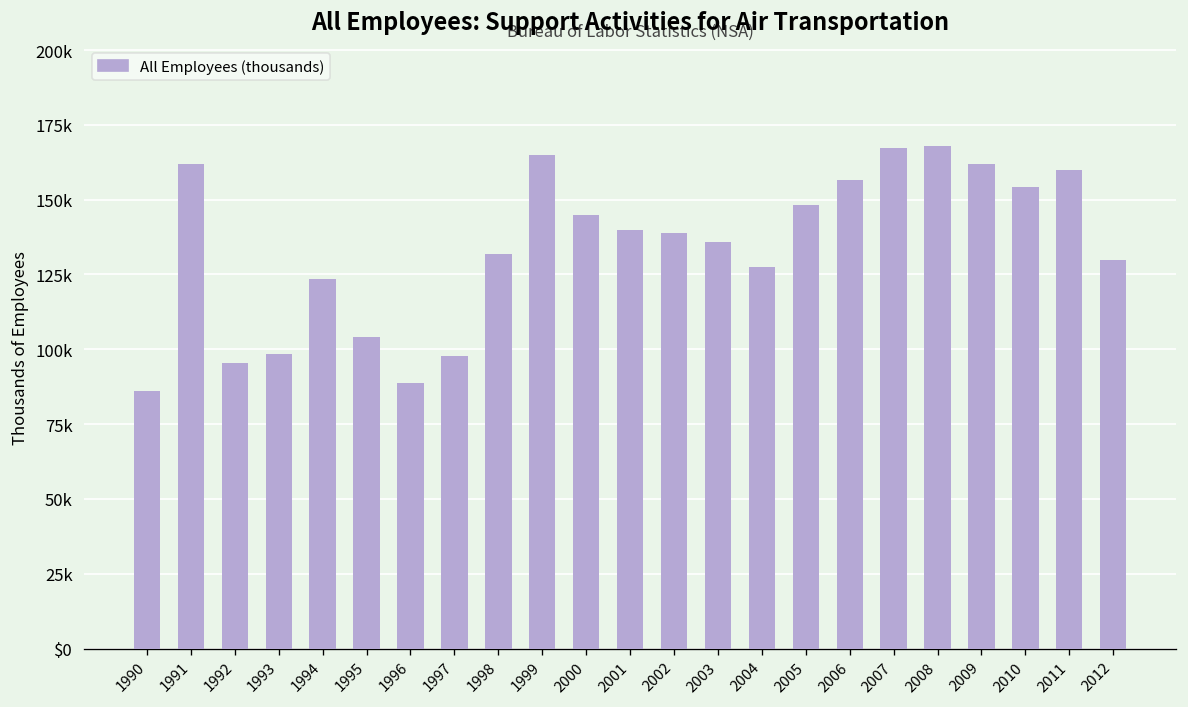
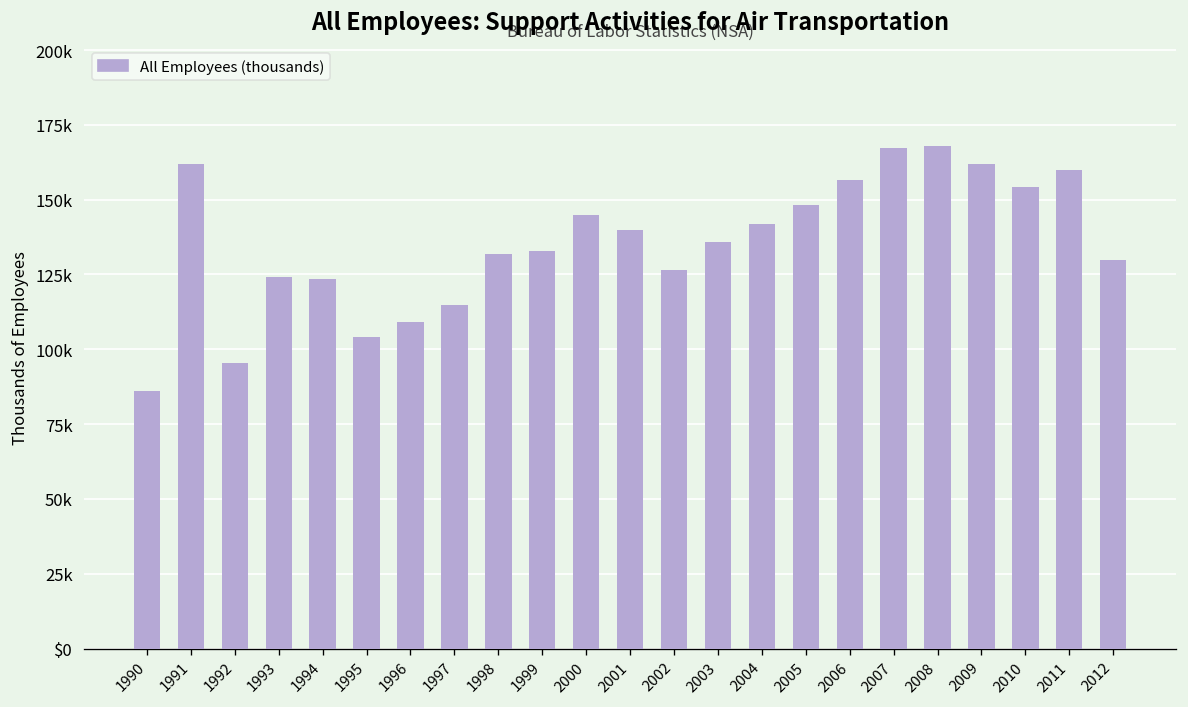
1993: 99000 -> 124000
1996: 89000 -> 109000
1997: 98000 -> 115000
1999: 165000 -> 133000
2002: 139000 -> 127000
2004: 127000 -> 142000
